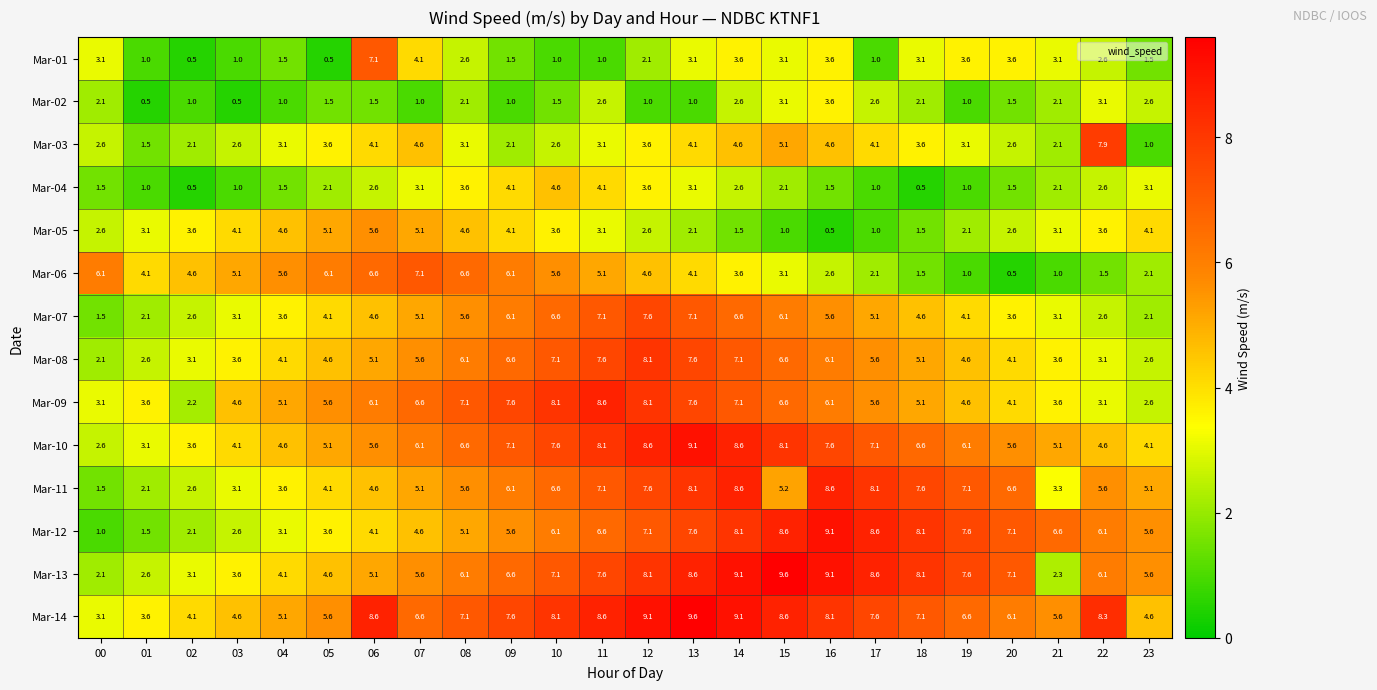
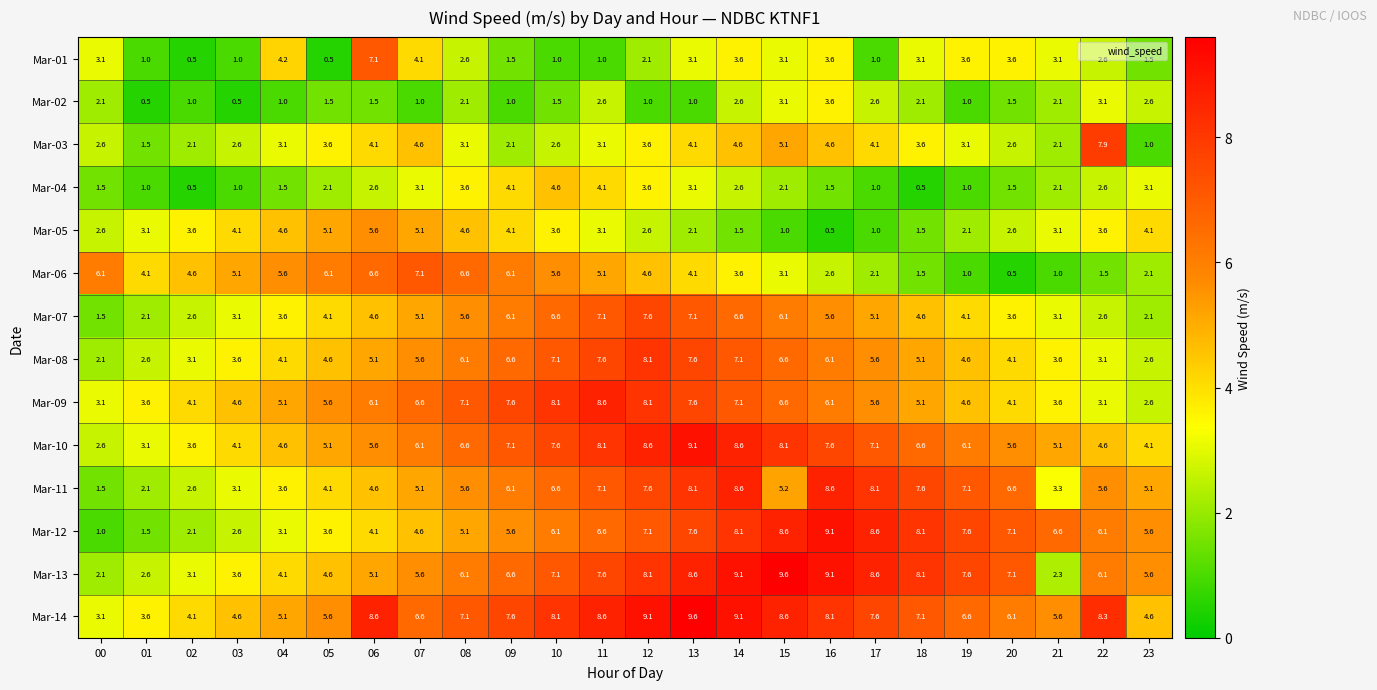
Mar-01, 04: 1.5 -> 4.2
Mar-09, 02: 2.2 -> 4.1
